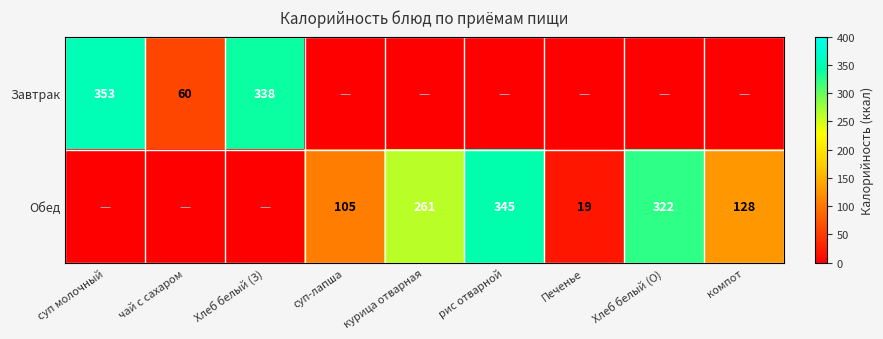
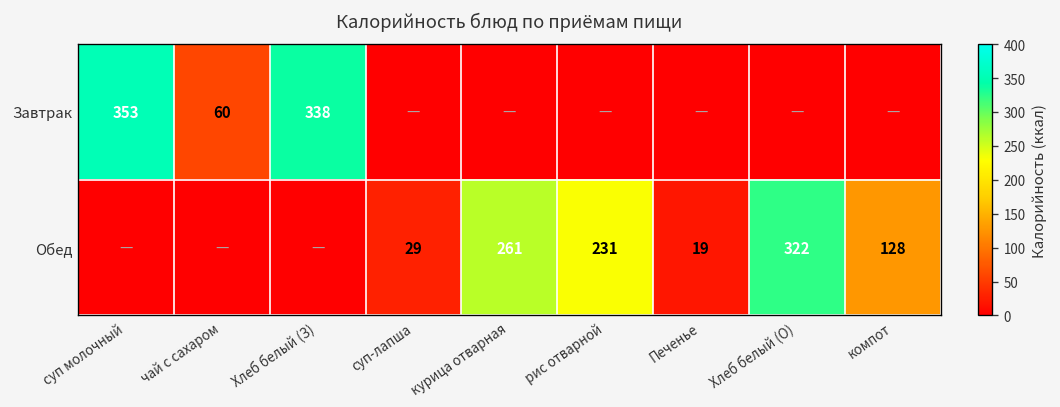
Обед, суп-лапша: 105 -> 29
Обед, рис отварной: 345 -> 231
